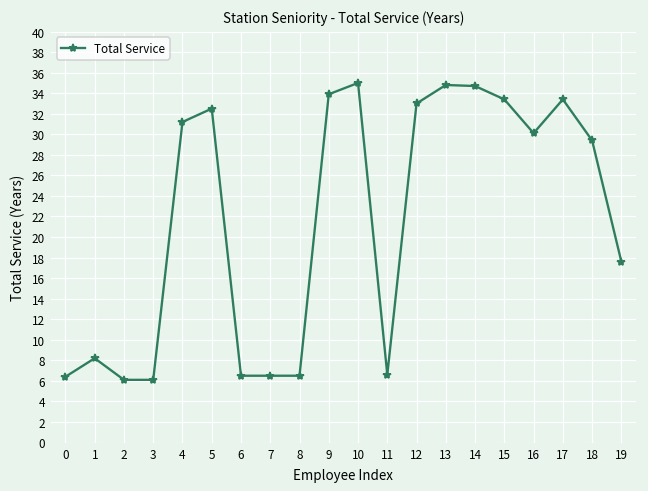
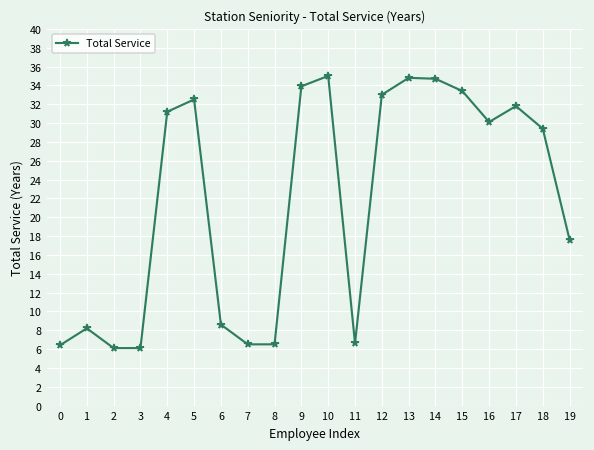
6: 7 -> 9
17: 33 -> 32
